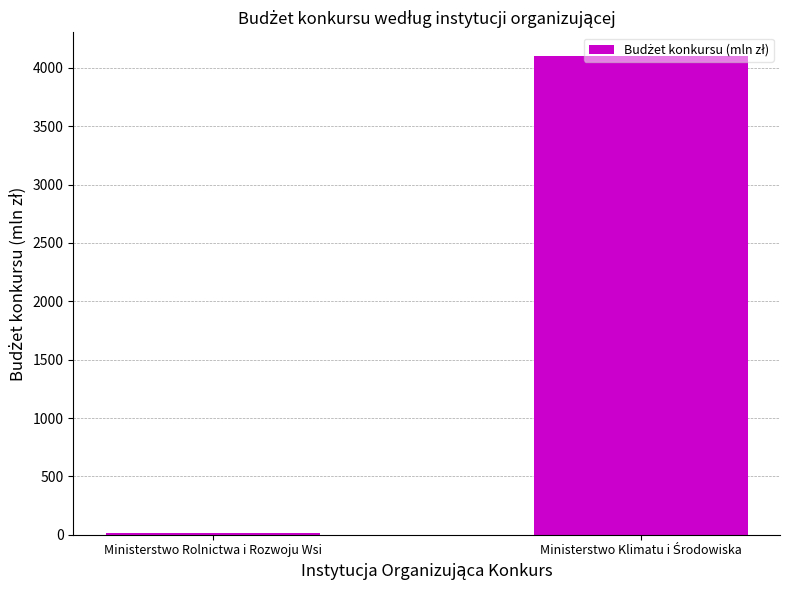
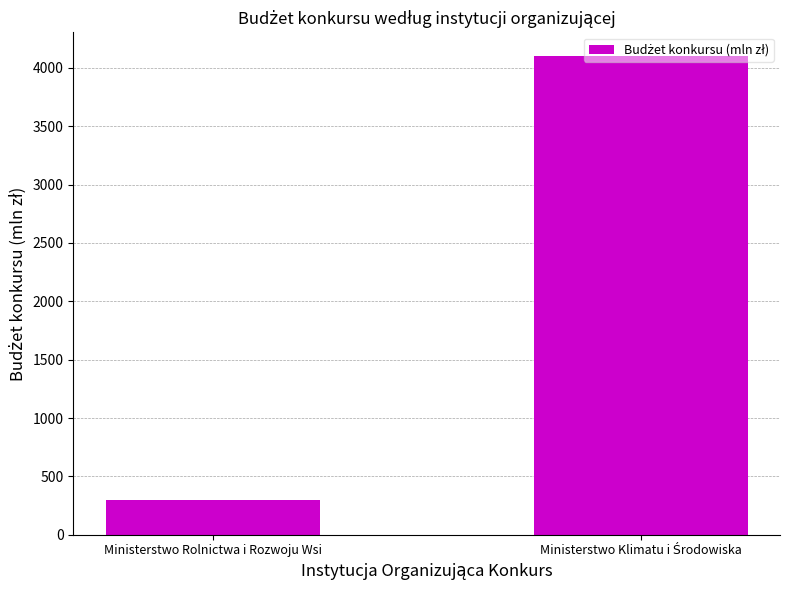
Ministerstwo Rolnictwa i Rozwoju Wsi: 20 -> 290
